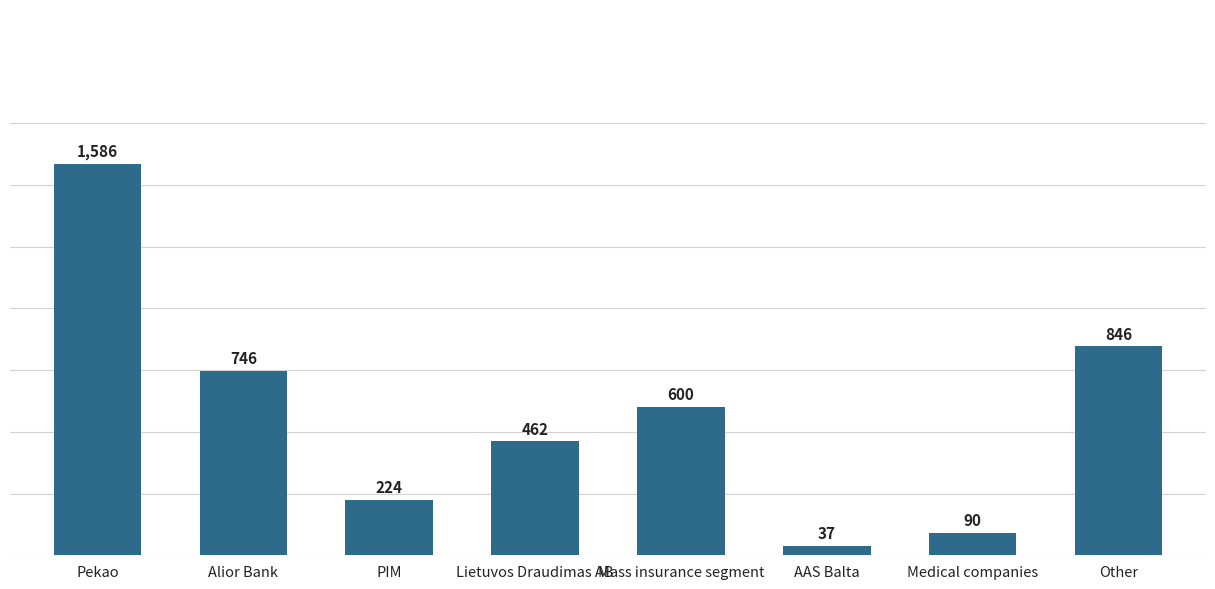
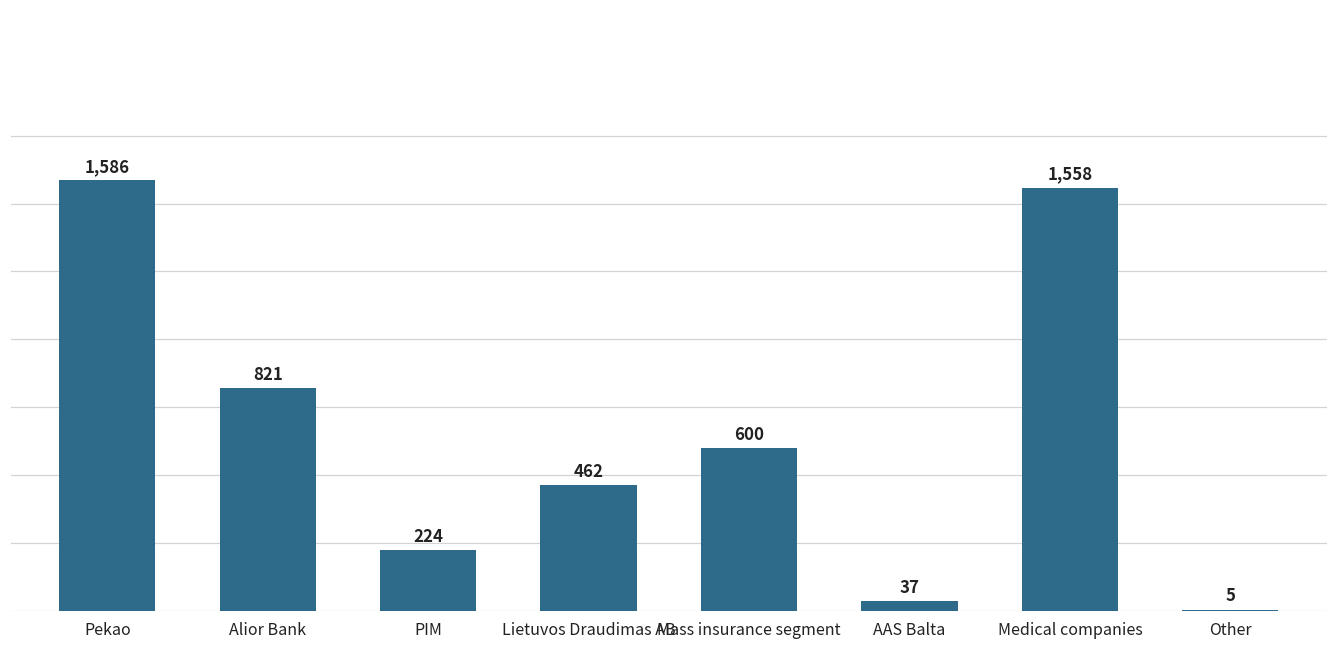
Alior Bank: 746 -> 821
Medical companies: 90 -> 1,558
Other: 846 -> 5
